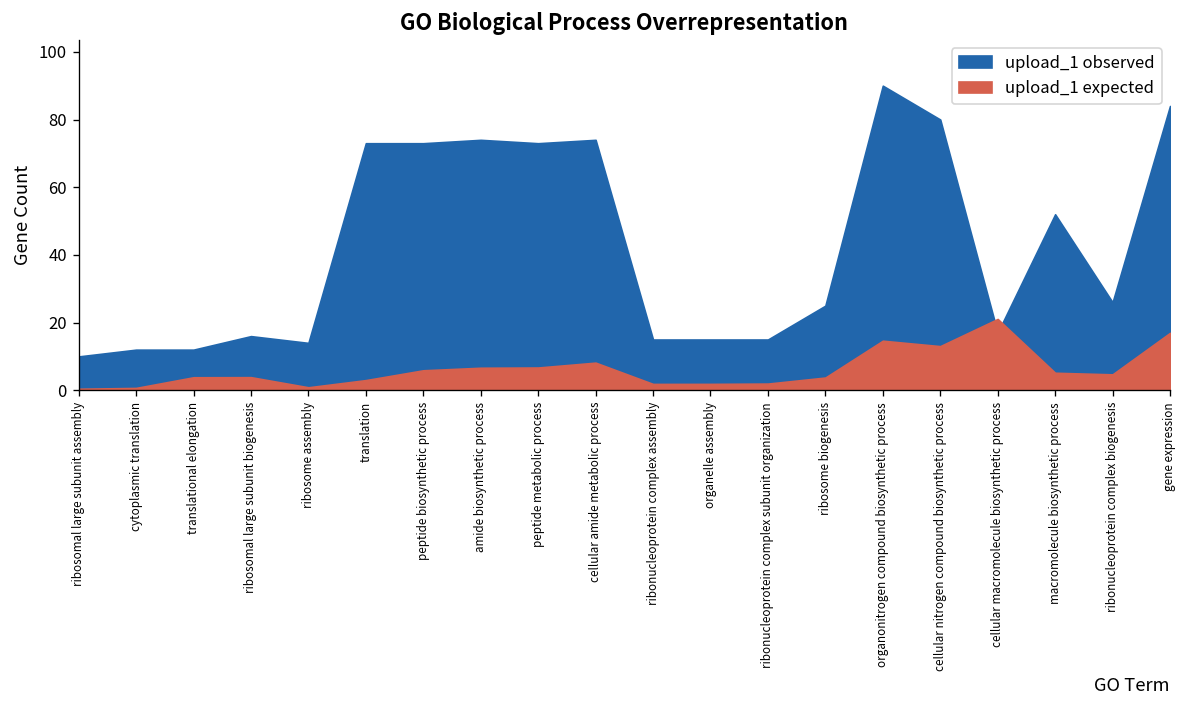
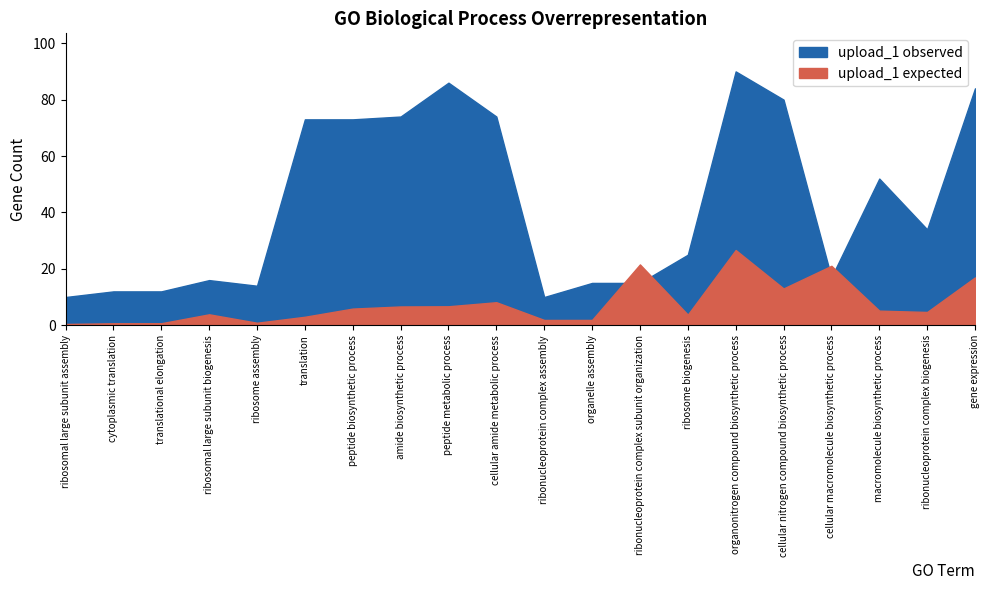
upload_1 expected, translational elongation: 4 -> 1
upload_1 observed, peptide metabolic process: 73 -> 86
upload_1 observed, ribonucleoprotein complex assembly: 15 -> 10
upload_1 expected, ribonucleoprotein complex subunit organization: 2 -> 22
upload_1 expected, organonitrogen compound biosynthetic process: 15 -> 27
upload_1 observed, ribonucleoprotein complex biogenesis: 26 -> 34
